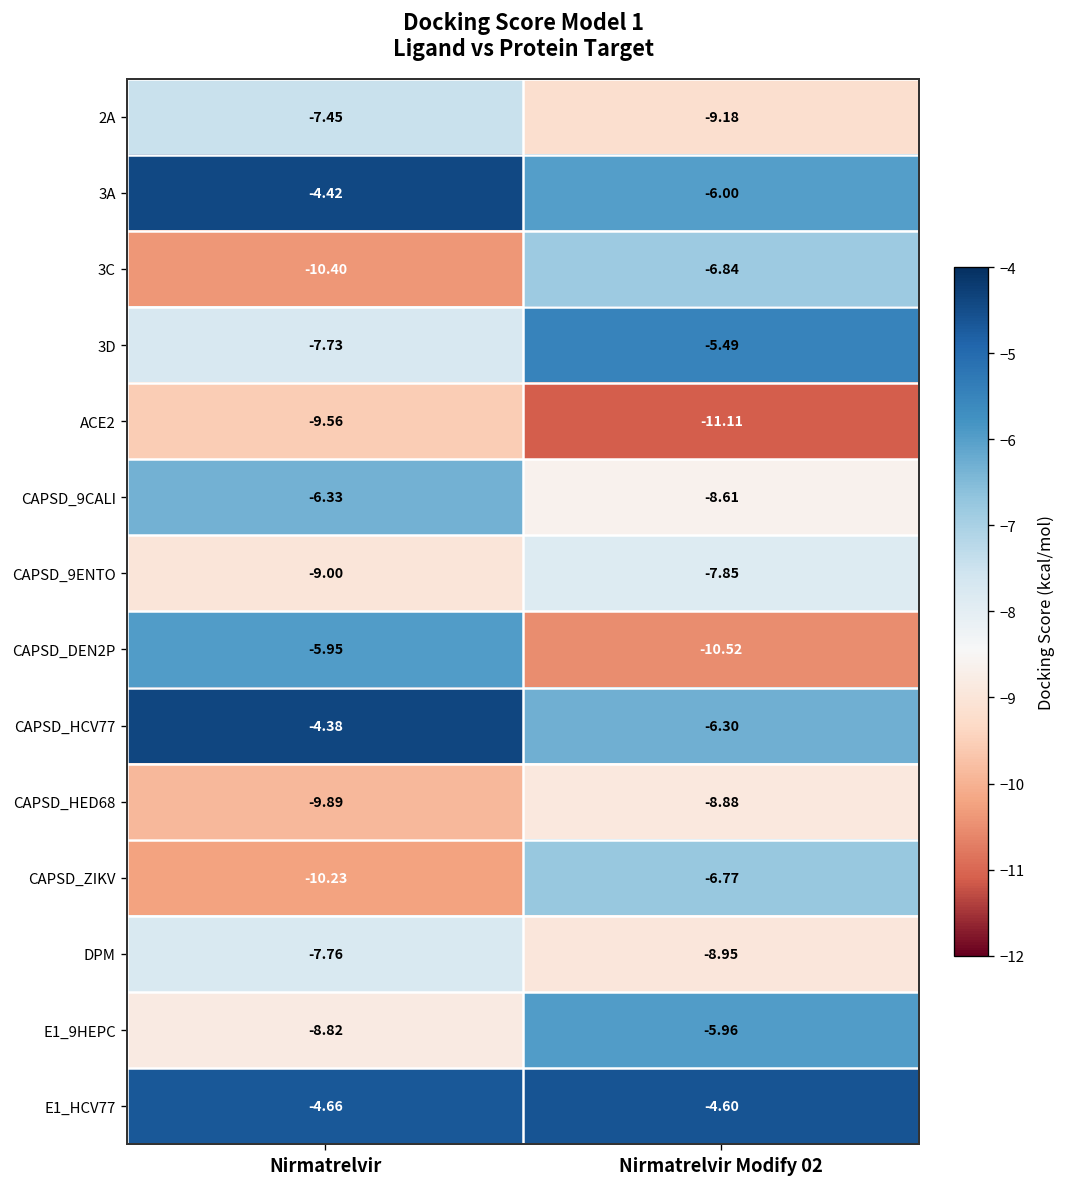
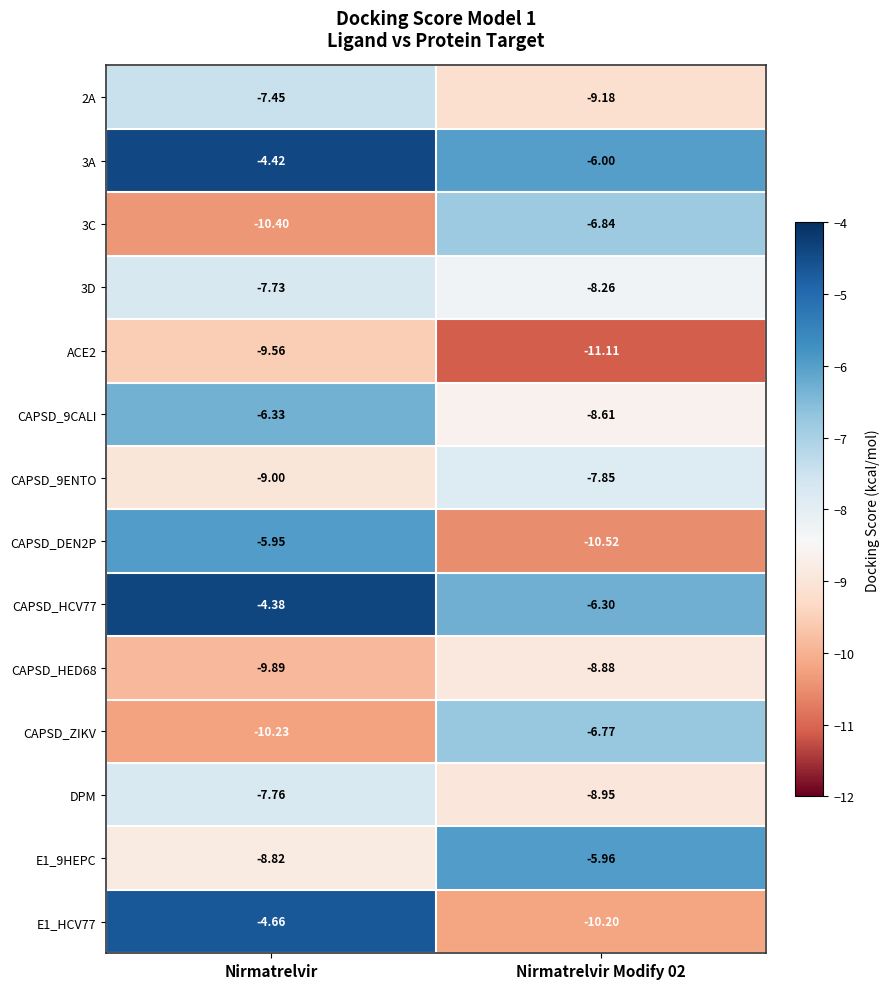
3D, Nirmatrelvir Modify 02: -5.49 -> -8.26
E1_HCV77, Nirmatrelvir Modify 02: -4.60 -> -10.20
